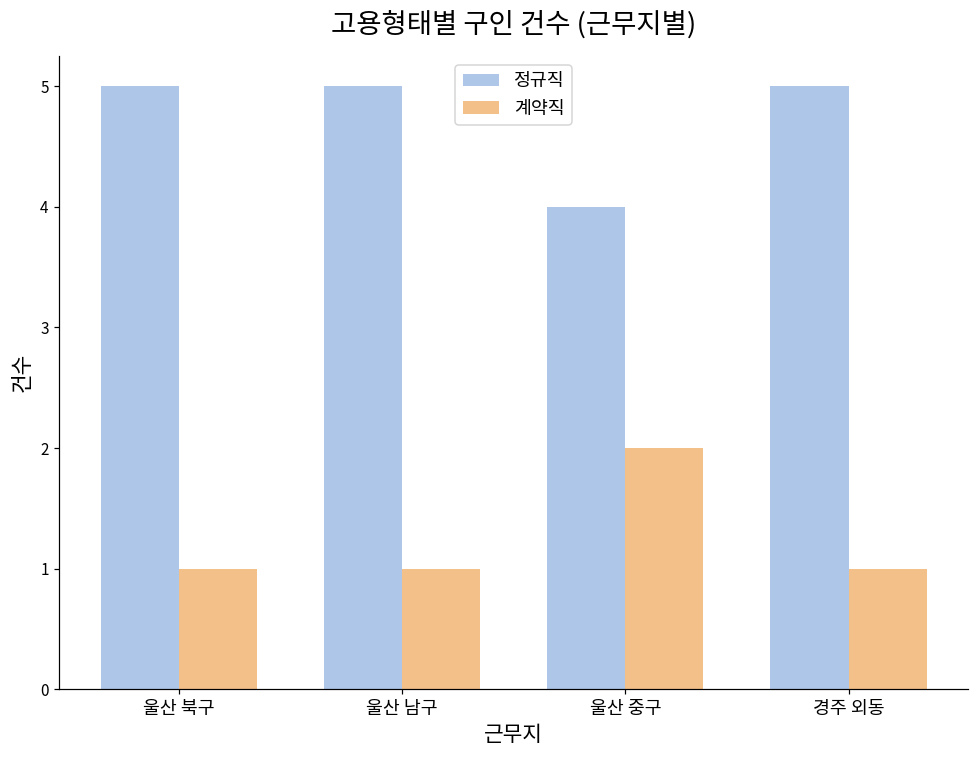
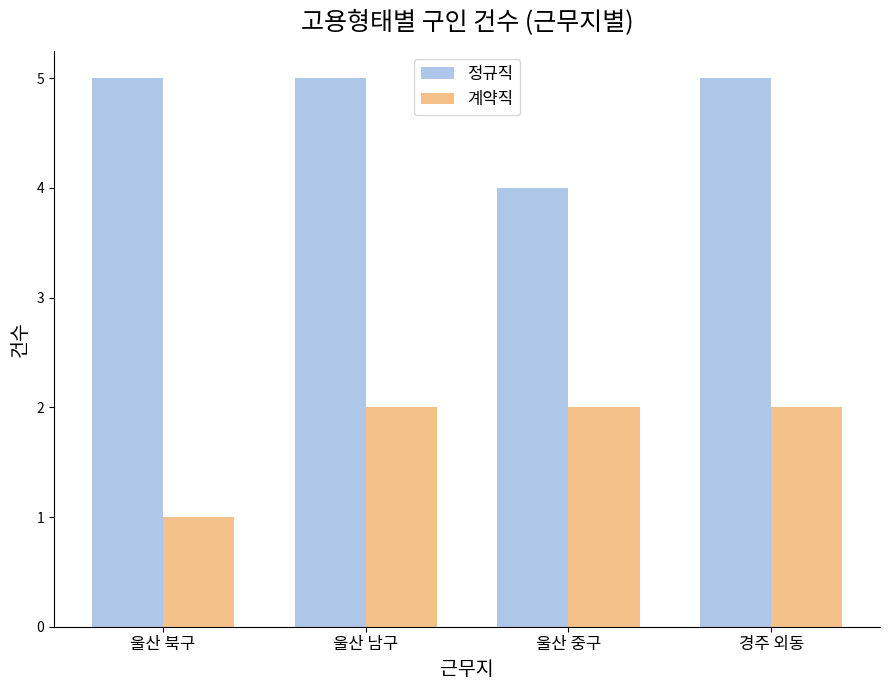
계약직, 울산 남구: 1 -> 2
계약직, 경주 외동: 1 -> 2
